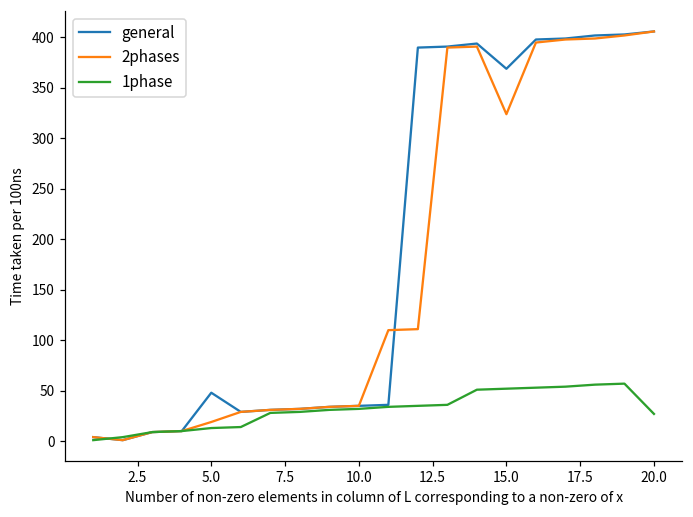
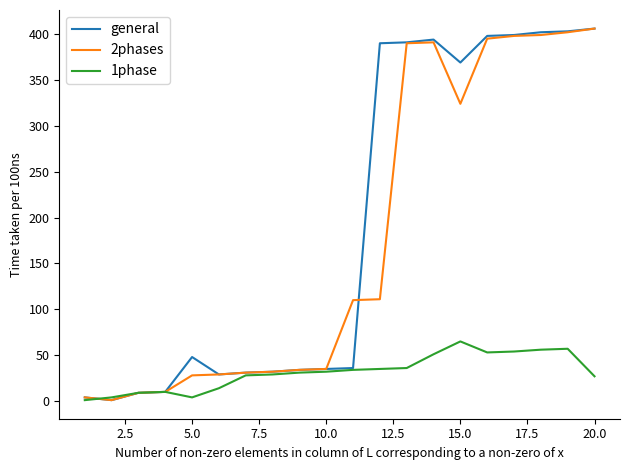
2phases, 5.0: 20 -> 30
1phase, 5.0: 10 -> 0
1phase, 15.0: 50 -> 70
